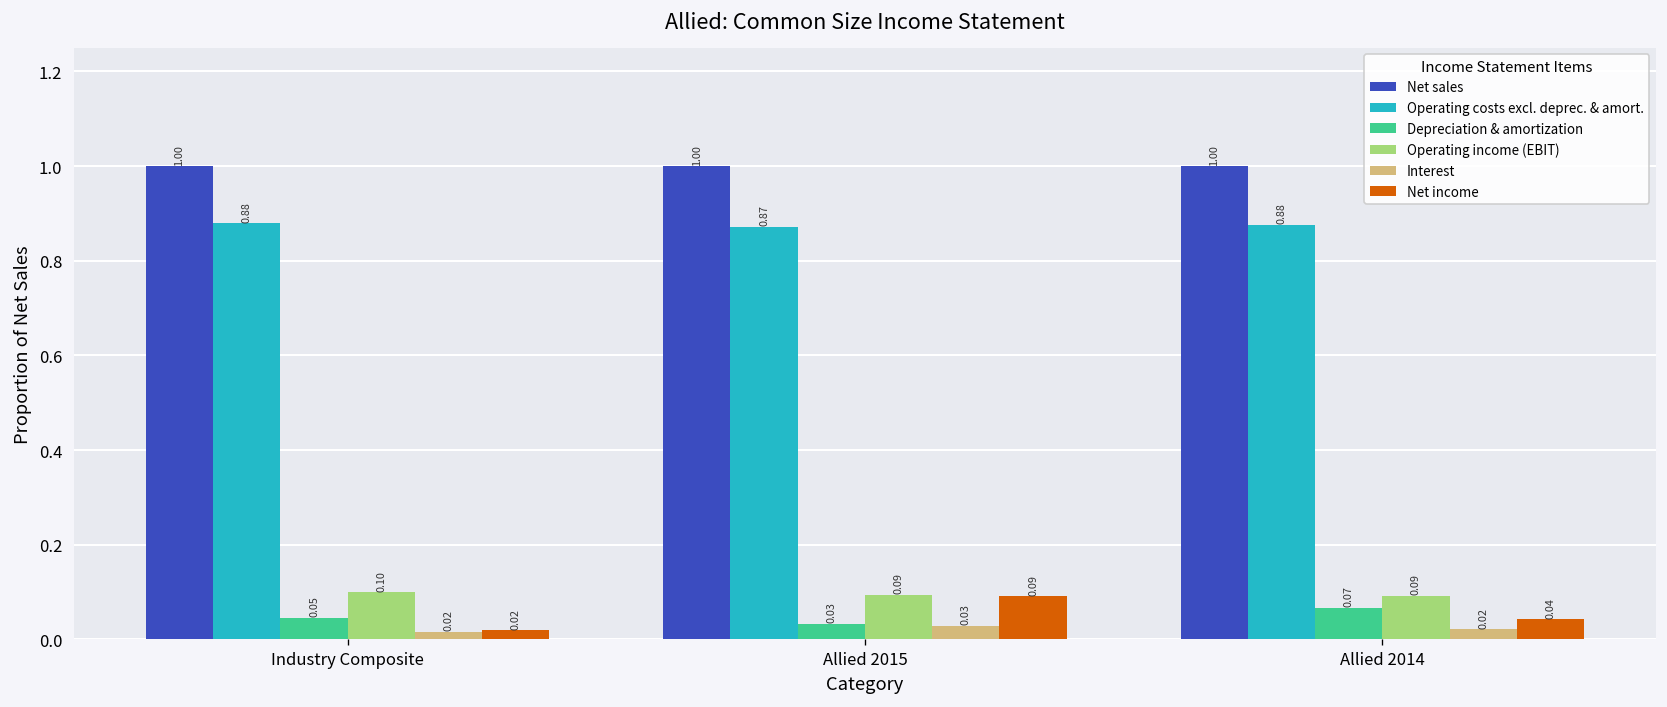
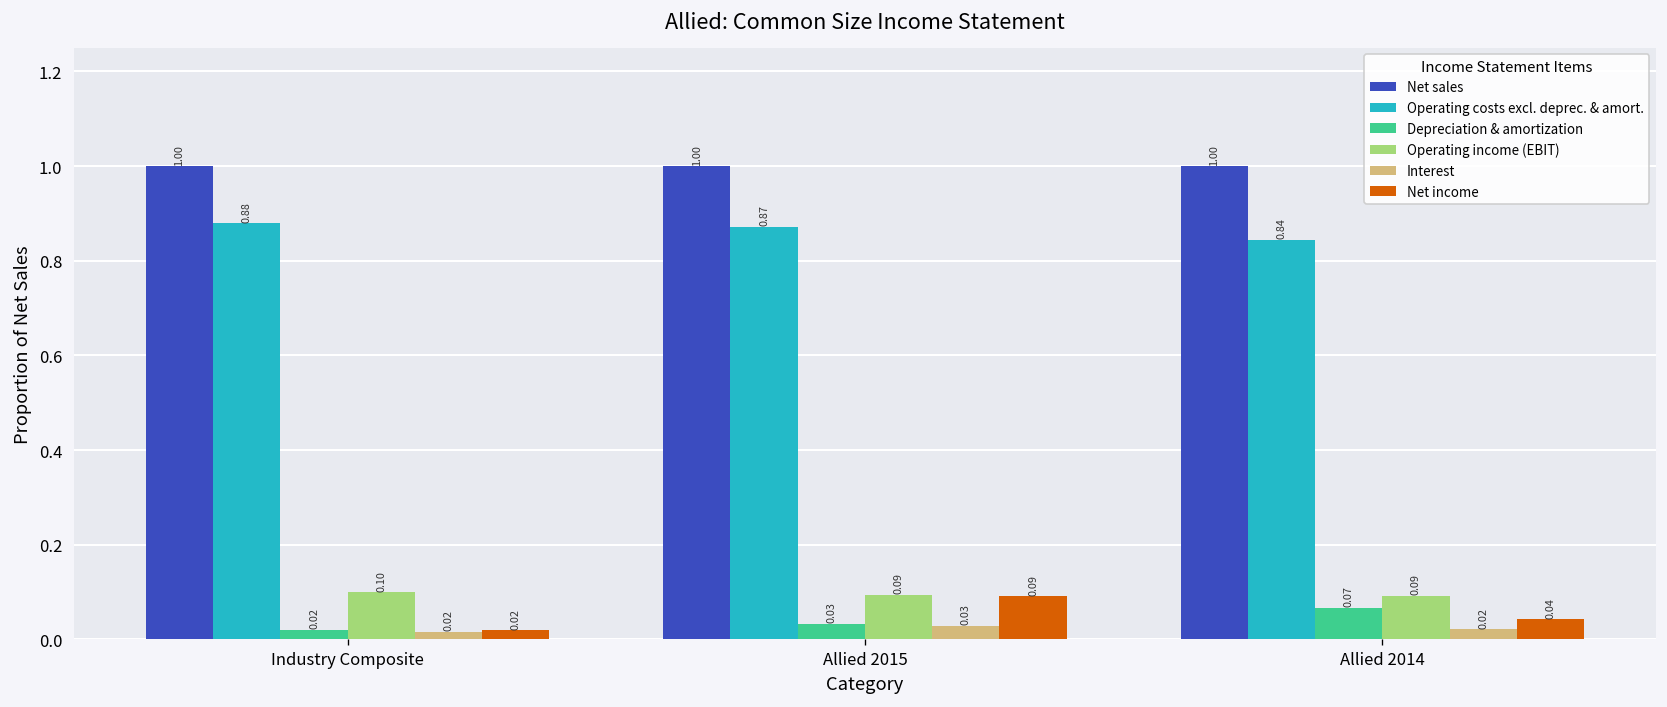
Depreciation & amortization, Industry Composite: 0.05 -> 0.02
Operating costs excl. deprec. & amort., Allied 2014: 0.88 -> 0.84
